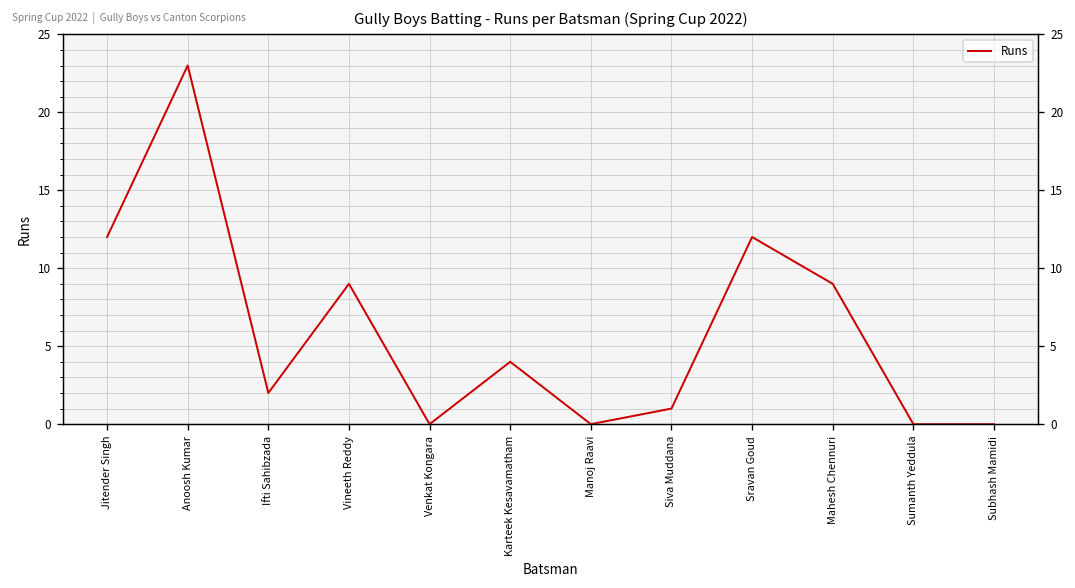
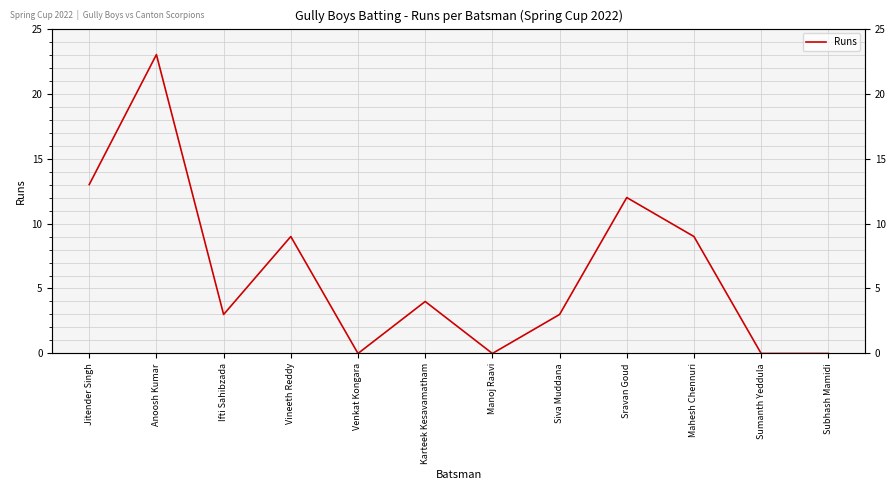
Jitender Singh: 12 -> 13
Ifti Sahibzada: 2 -> 3
Siva Muddana: 1 -> 3
